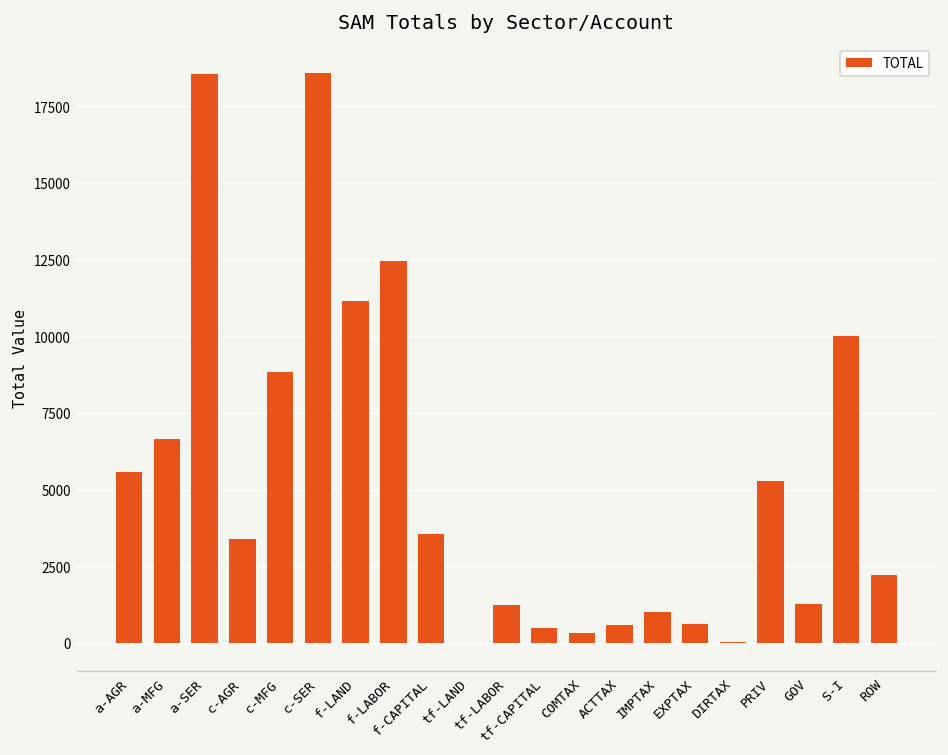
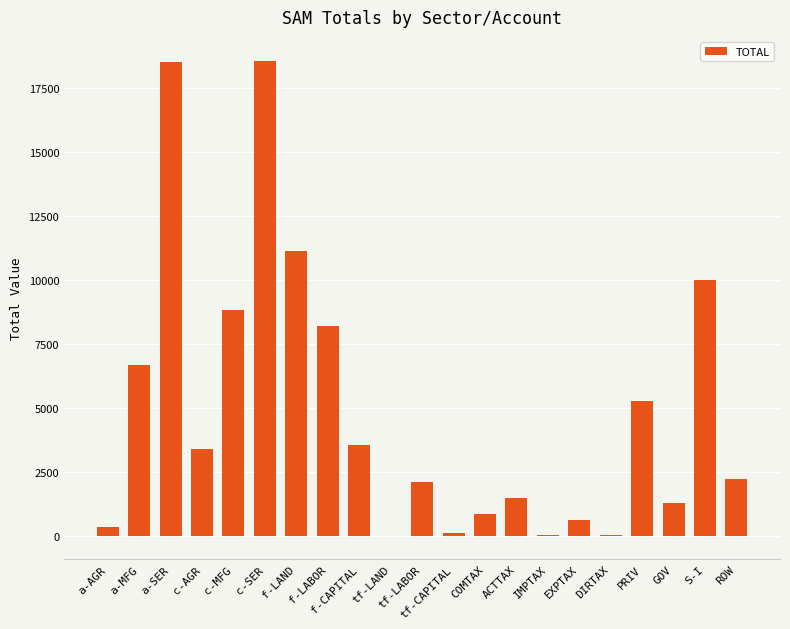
a-AGR: 5600 -> 300
f-LABOR: 12500 -> 8200
tf-LABOR: 1200 -> 2100
tf-CAPITAL: 500 -> 100
COMTAX: 300 -> 900
ACTTAX: 600 -> 1500
IMPTAX: 1000 -> 0
